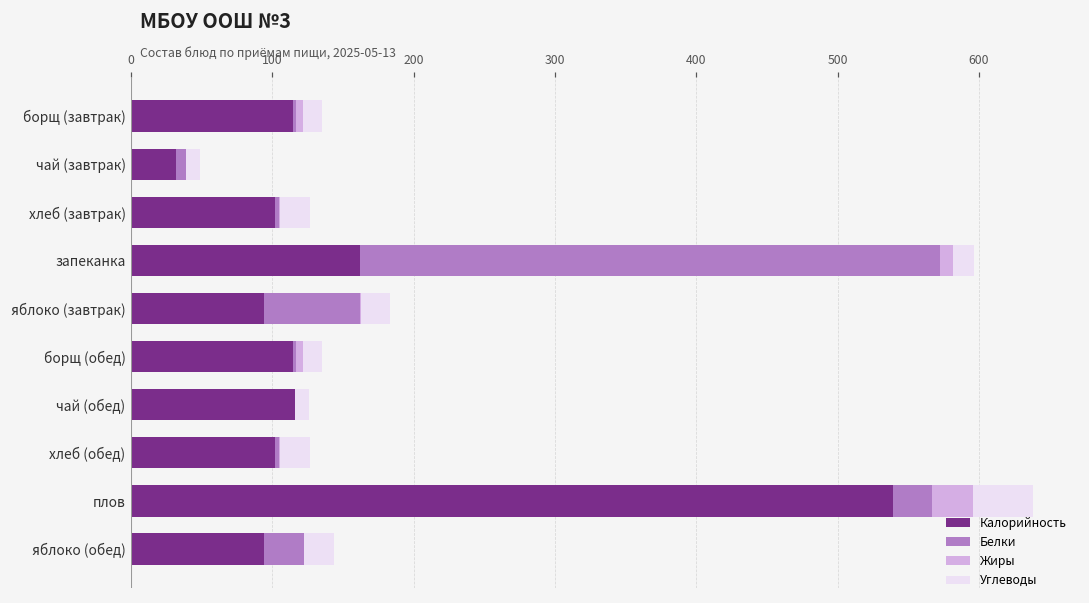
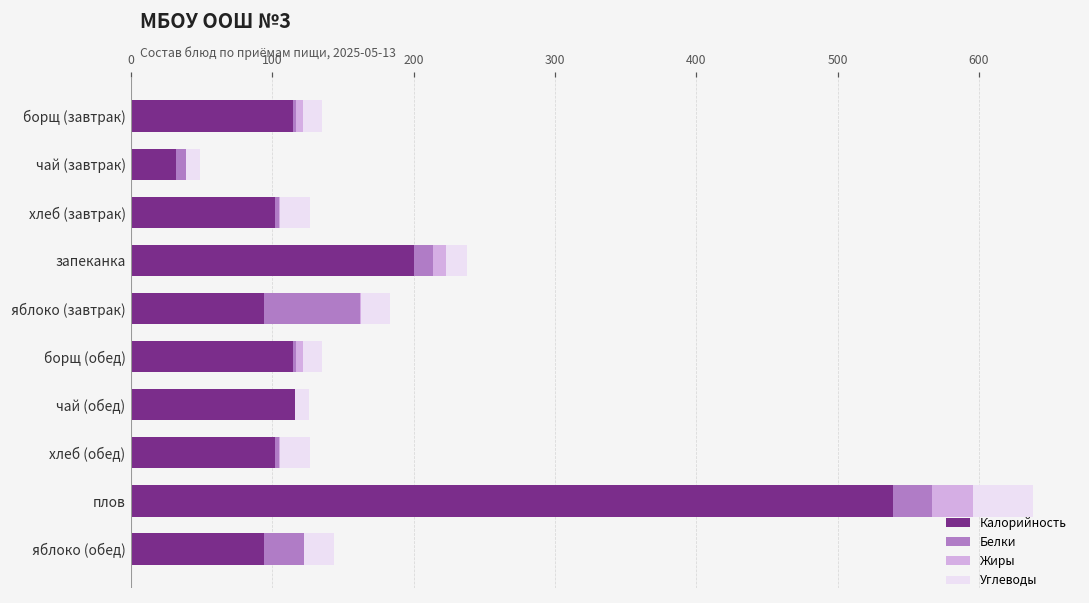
Калорийность, запеканка: 162 -> 200
Белки, запеканка: 410 -> 13
